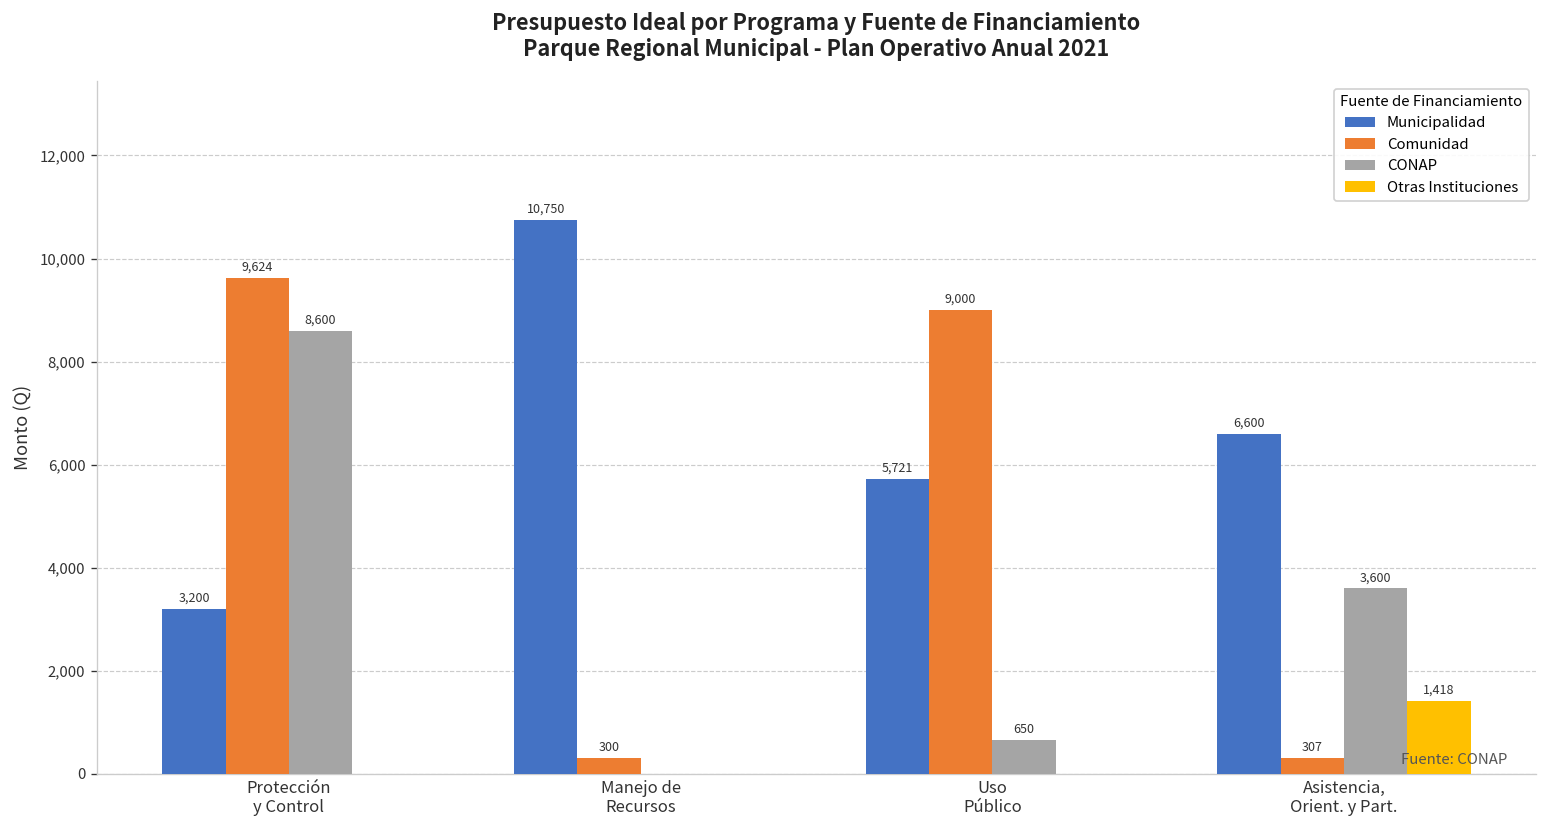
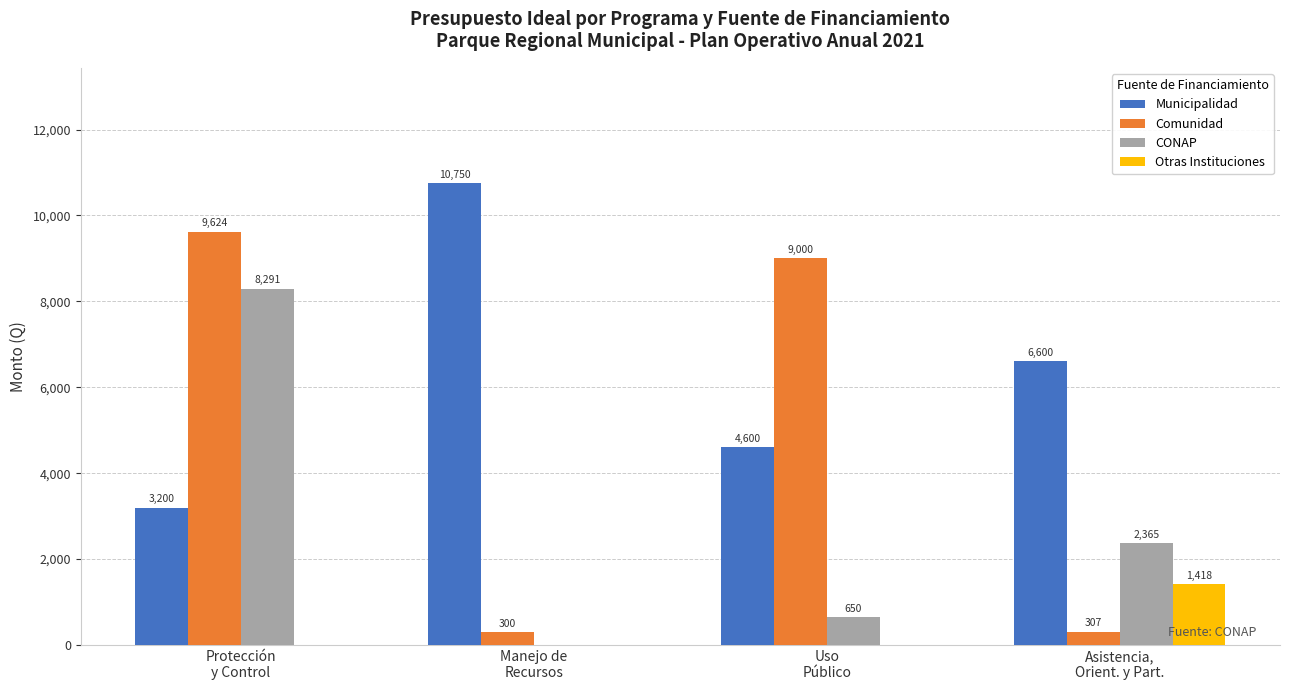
CONAP, Protección y Control: 8,600 -> 8,291
Municipalidad, Uso Público: 5,721 -> 4,600
CONAP, Asistencia, Orient. y Part.: 3,600 -> 2,365
